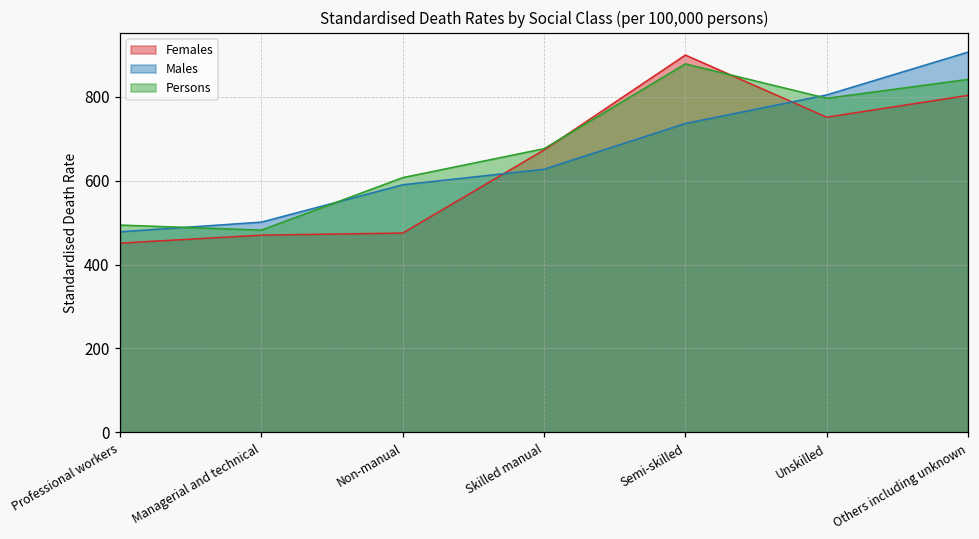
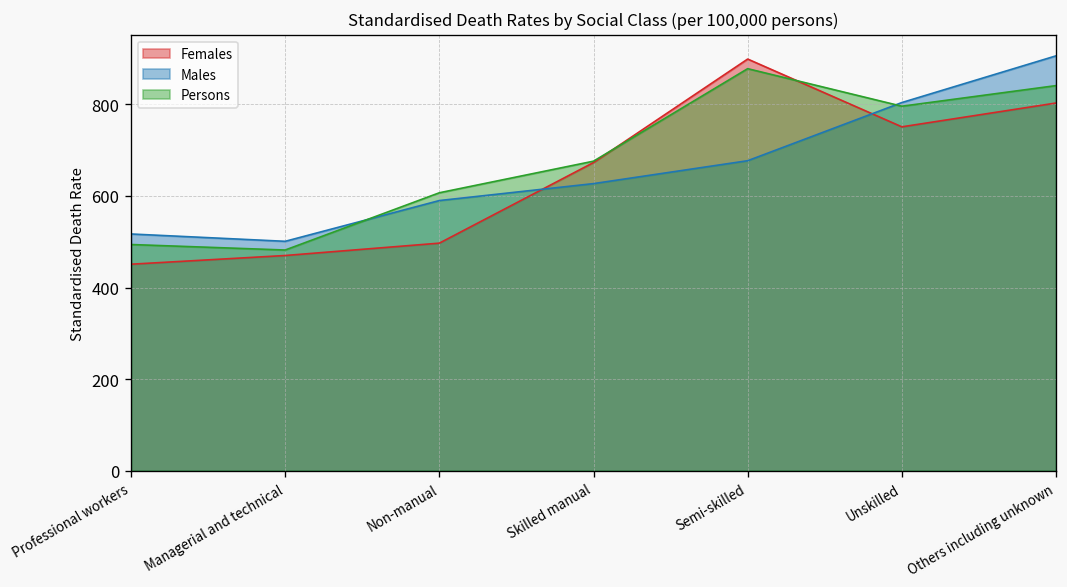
Males, Professional workers: 480 -> 520
Females, Non-manual: 480 -> 500
Males, Semi-skilled: 740 -> 680
